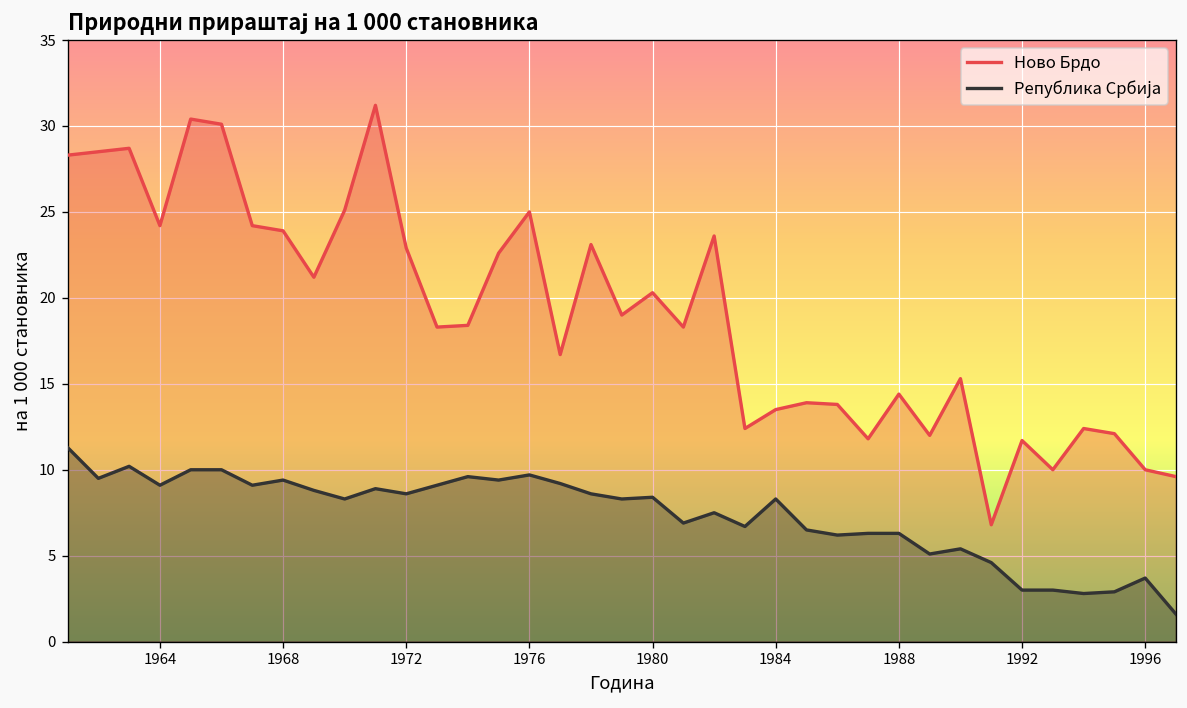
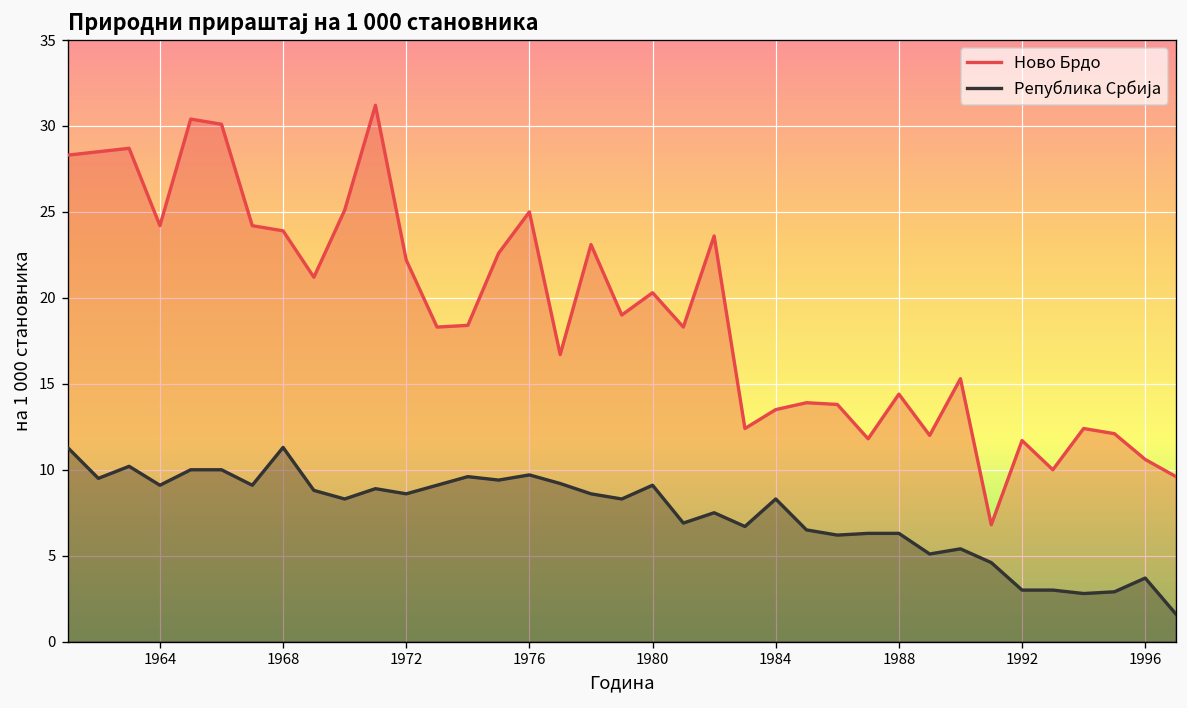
Република Србија, 1968: 9.4 -> 11.3
Ново Брдо, 1972: 22.9 -> 22.2
Република Србија, 1980: 8.4 -> 9.1
Ново Брдо, 1996: 10.0 -> 10.6
